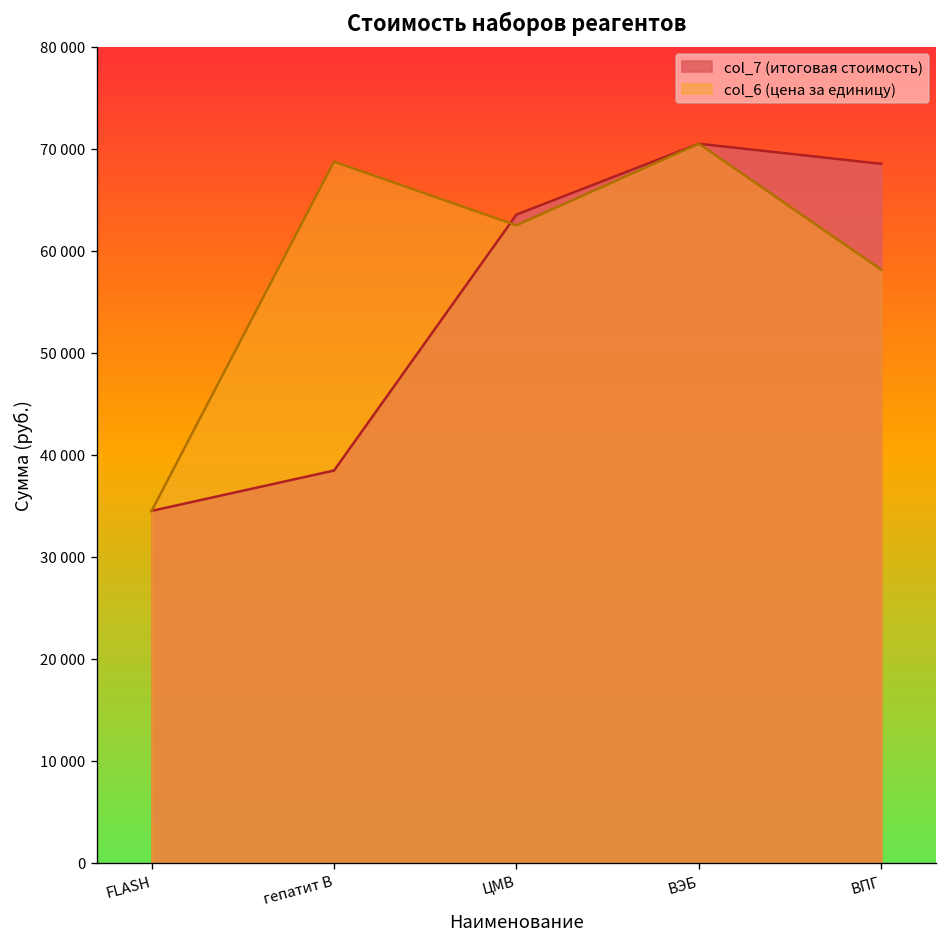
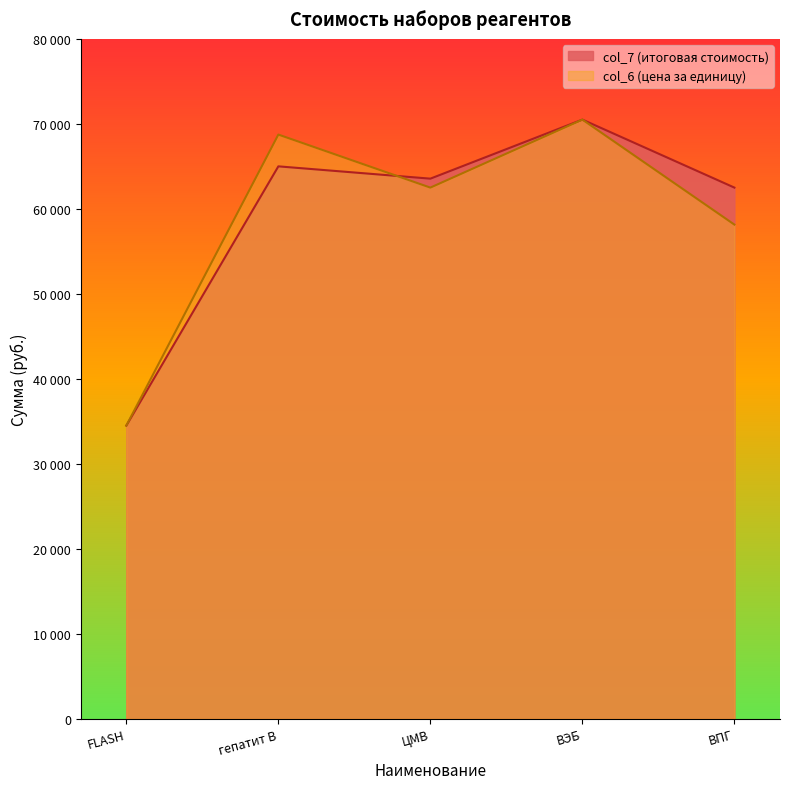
col_7 (итоговая стоимость), гепатит В: 38000 -> 65000
col_7 (итоговая стоимость), ВПГ: 69000 -> 63000
